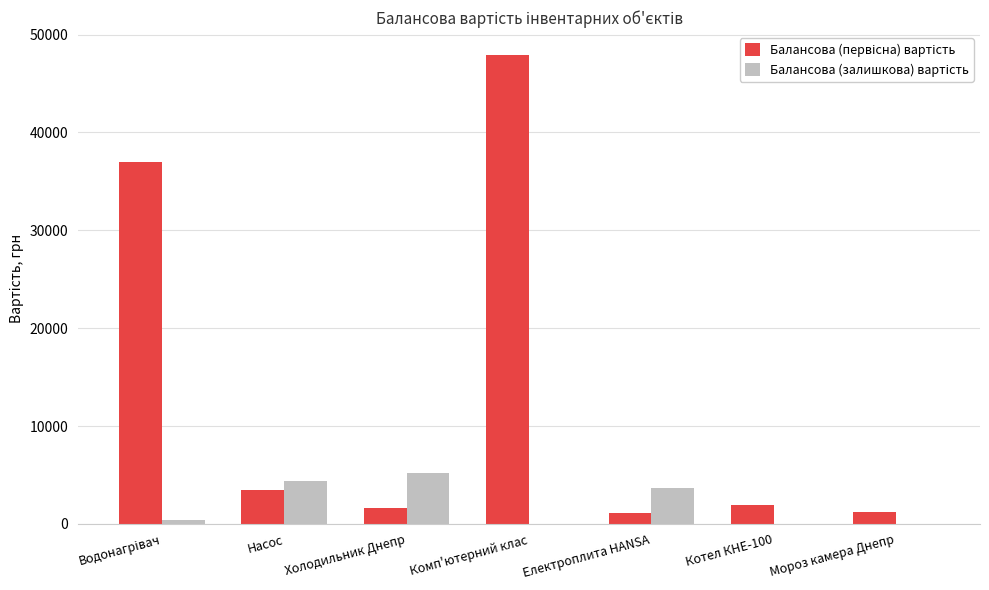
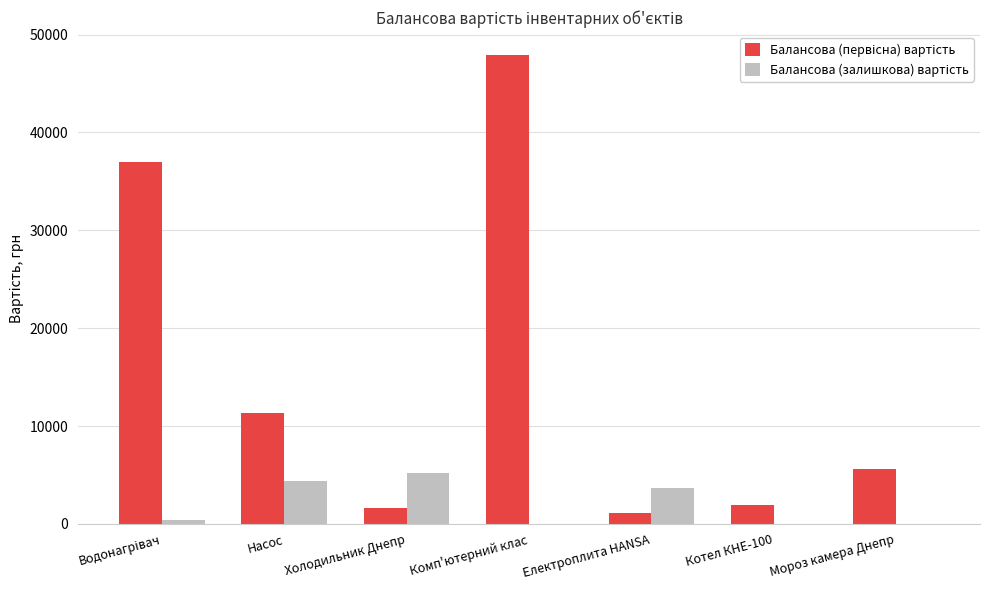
Балансова (первісна) вартість, Насос: 3000 -> 11000
Балансова (первісна) вартість, Мороз камера Днепр: 1000 -> 6000
